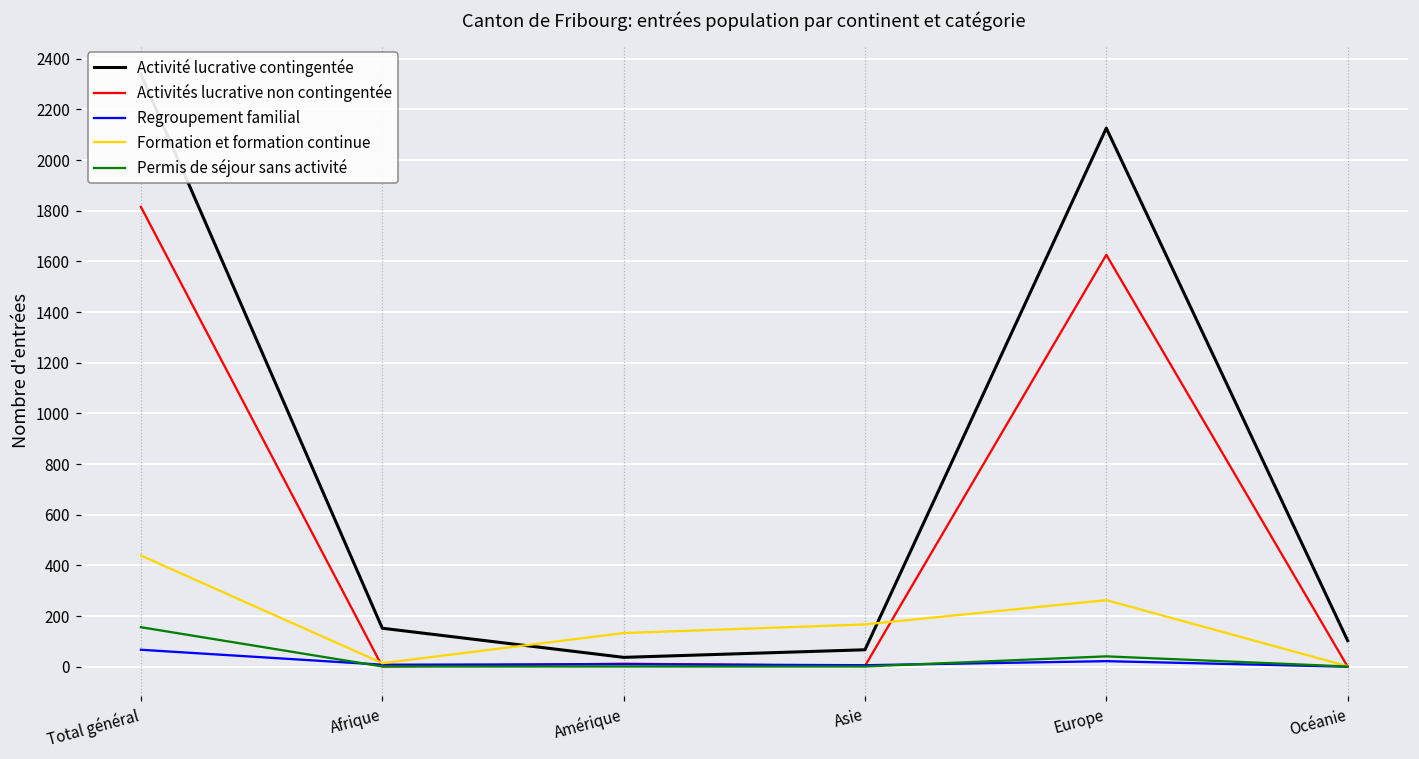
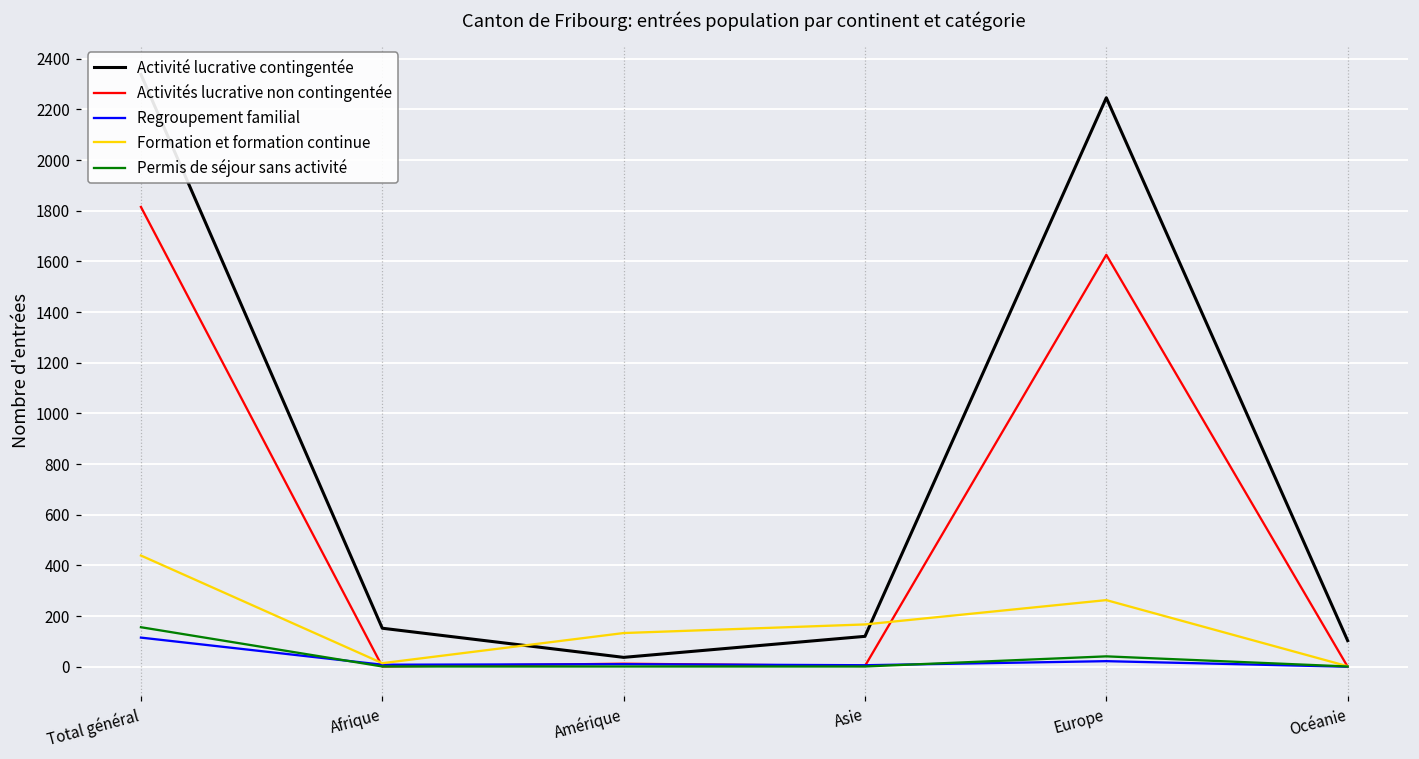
Regroupement familial, Total général: 70 -> 120
Activité lucrative contingentée, Asie: 70 -> 120
Activité lucrative contingentée, Europe: 2130 -> 2250
